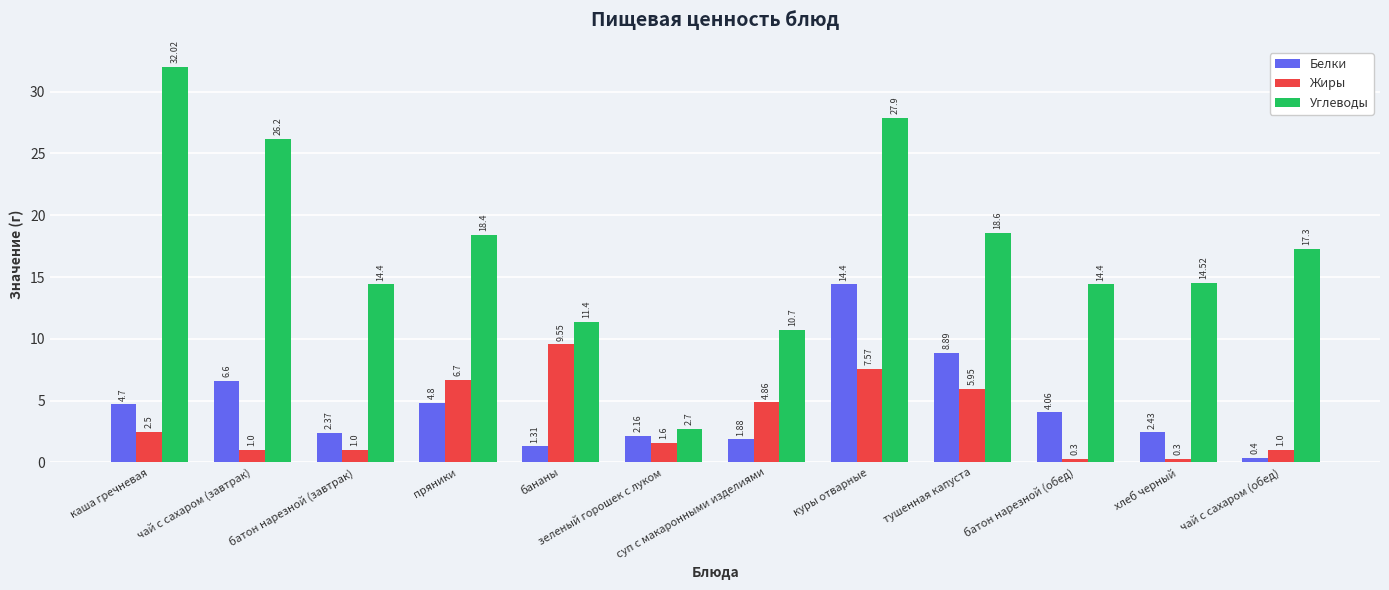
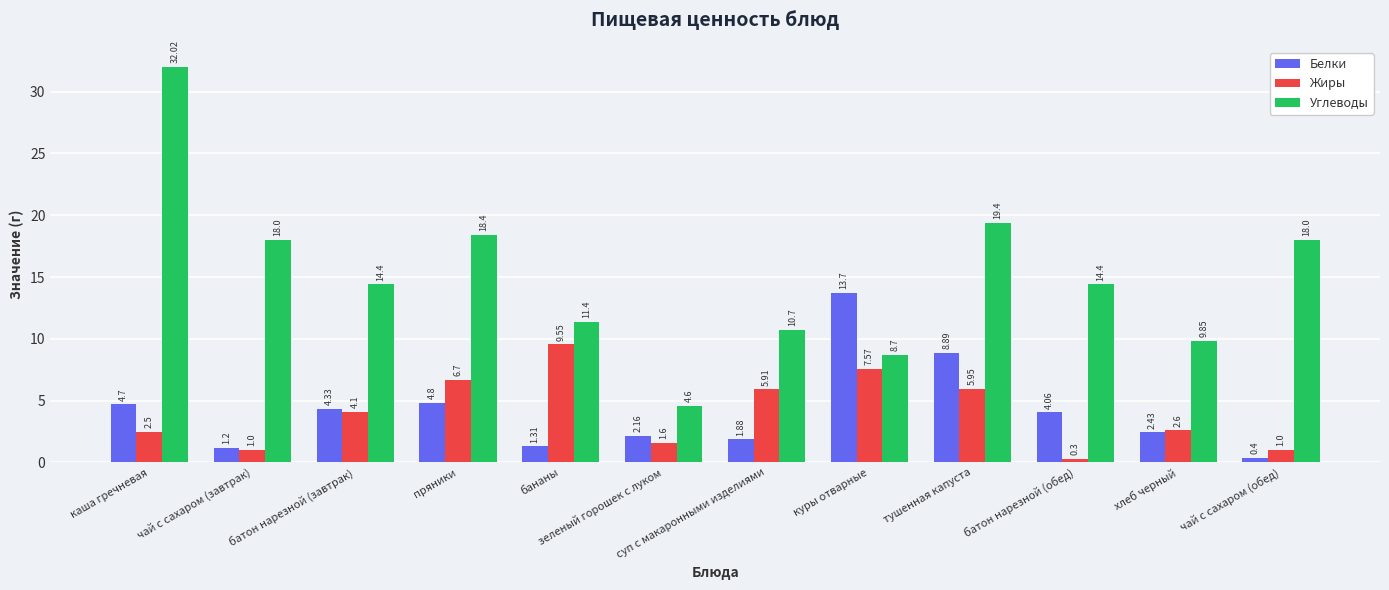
Белки, чай с сахаром (завтрак): 6.6 -> 1.2
Углеводы, чай с сахаром (завтрак): 26.2 -> 18.0
Белки, батон нарезной (завтрак): 2.37 -> 4.33
Жиры, батон нарезной (завтрак): 1.0 -> 4.1
Углеводы, зеленый горошек с луком: 2.7 -> 4.6
Жиры, суп с макаронными изделиями: 4.86 -> 5.91
Белки, куры отварные: 14.4 -> 13.7
Углеводы, куры отварные: 27.9 -> 8.7
Углеводы, тушенная капуста: 18.6 -> 19.4
Жиры, хлеб черный: 0.3 -> 2.6
Углеводы, хлеб черный: 14.52 -> 9.85
Углеводы, чай с сахаром (обед): 17.3 -> 18.0
